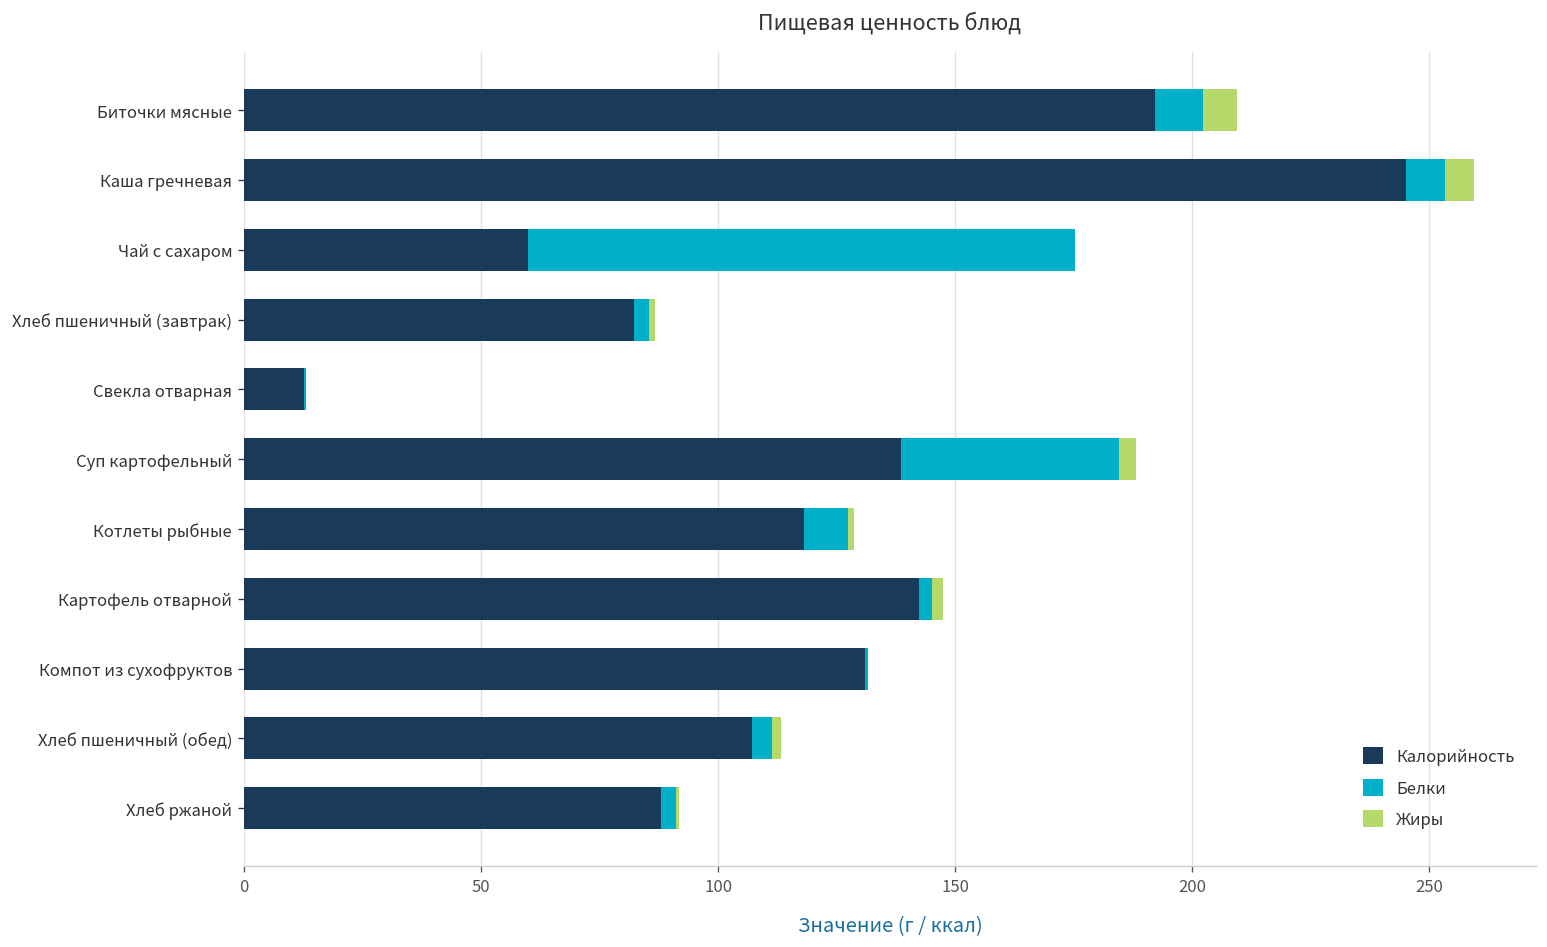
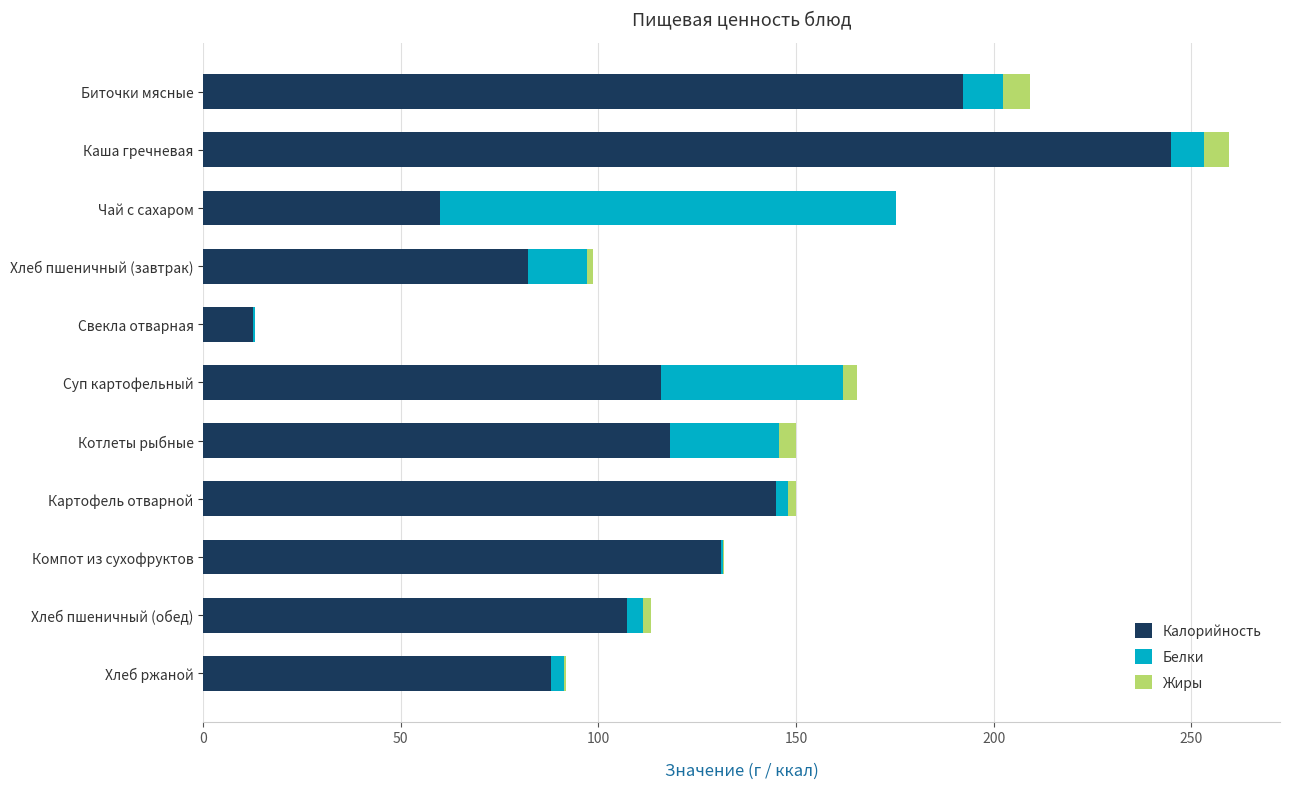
Белки, Хлеб пшеничный (завтрак): 3 -> 15
Калорийность, Суп картофельный: 139 -> 116
Белки, Котлеты рыбные: 9 -> 28
Жиры, Котлеты рыбные: 1 -> 4
Калорийность, Картофель отварной: 142 -> 145
